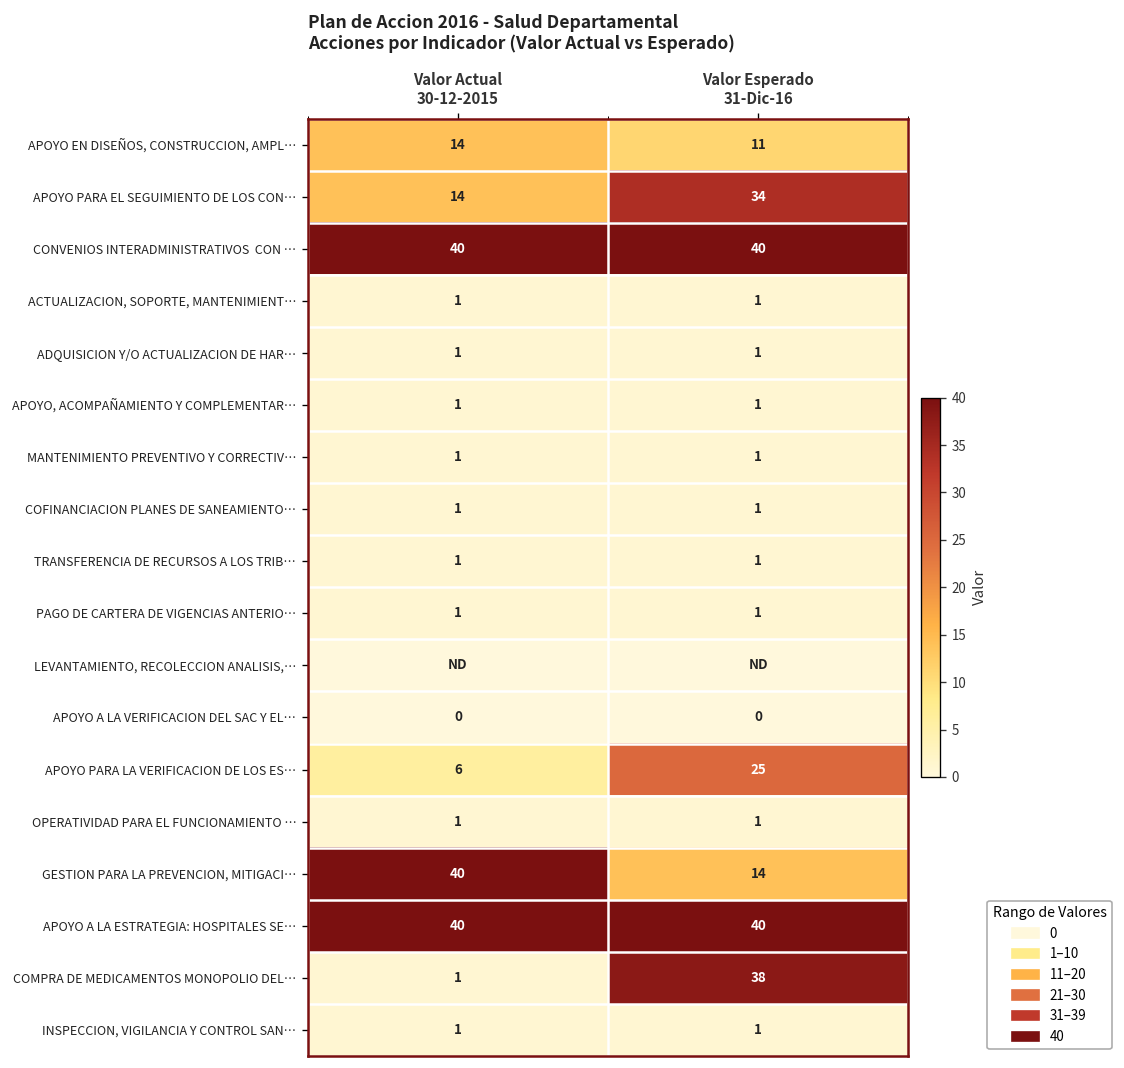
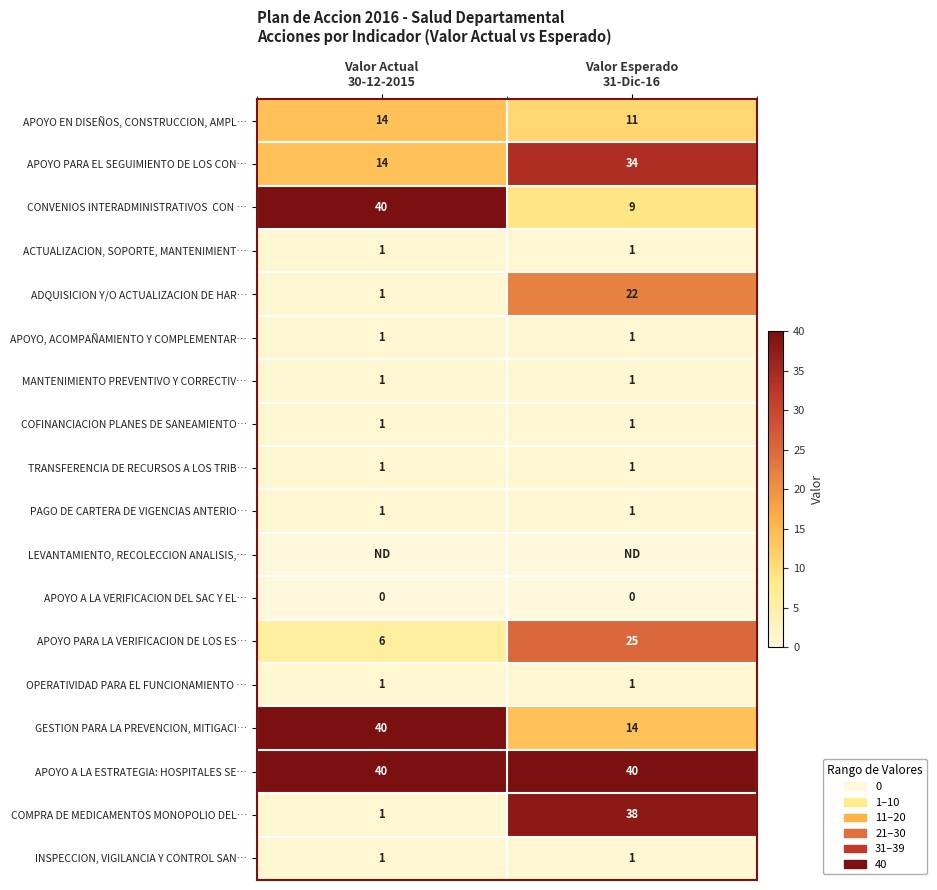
CONVENIOS INTERADMINISTRATIVOS CON …, Valor Esperado 31-Dic-16: 40 -> 9
ADQUISICION Y/O ACTUALIZACION DE HAR…, Valor Esperado 31-Dic-16: 1 -> 22
